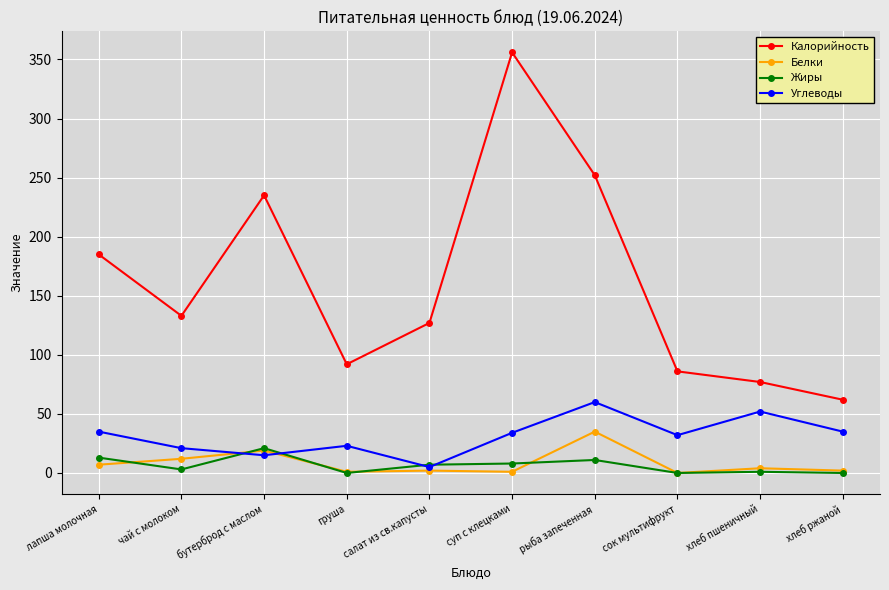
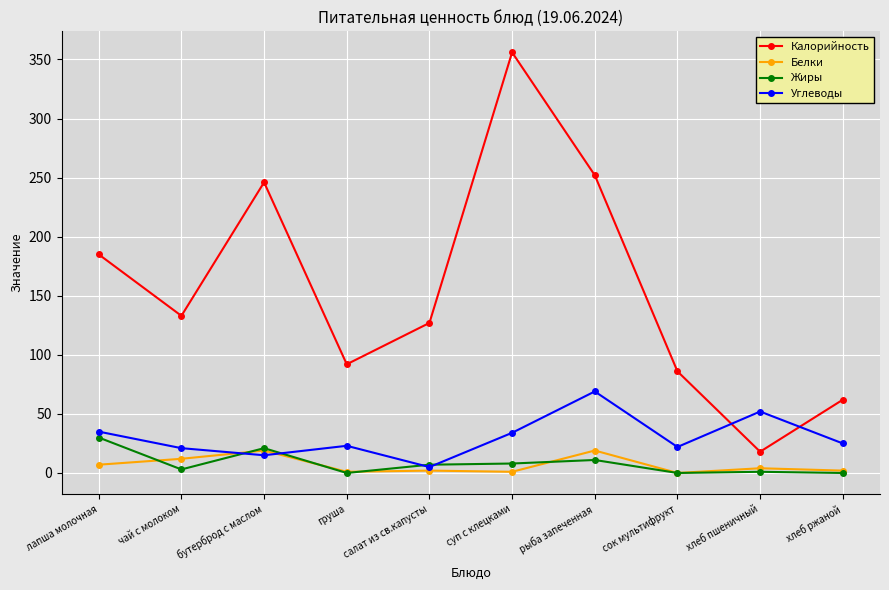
Жиры, лапша молочная: 13 -> 30
Калорийность, бутерброд с маслом: 235 -> 246
Белки, рыба запеченная: 35 -> 19
Углеводы, рыба запеченная: 60 -> 69
Углеводы, сок мультифрукт: 32 -> 22
Калорийность, хлеб пшеничный: 77 -> 18
Углеводы, хлеб ржаной: 35 -> 25
